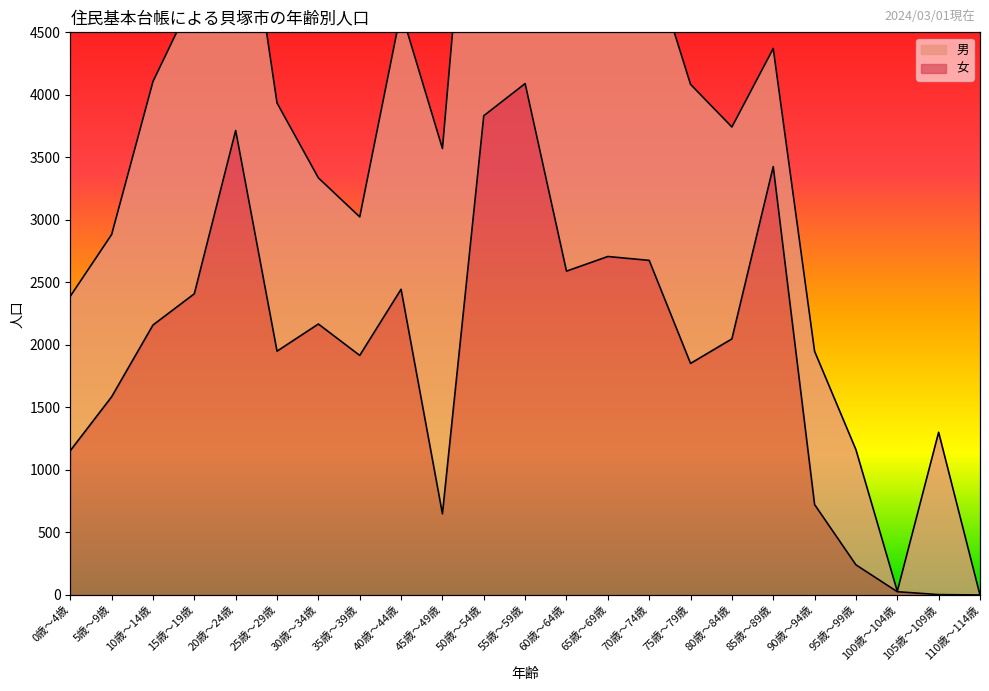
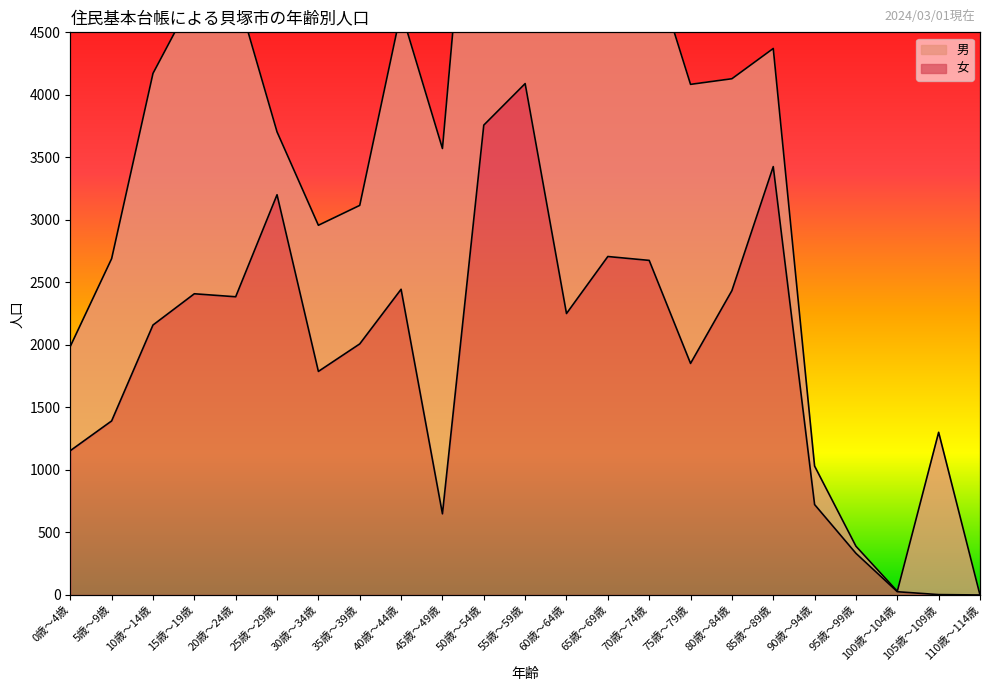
男, 0歳～4歳: 1240 -> 830
女, 5歳～9歳: 1590 -> 1390
男, 10歳～14歳: 1950 -> 2010
女, 20歳～24歳: 3720 -> 2390
女, 25歳～29歳: 1950 -> 3200
男, 25歳～29歳: 1990 -> 500
女, 30歳～34歳: 2170 -> 1790
女, 35歳～39歳: 1920 -> 2010
女, 50歳～54歳: 3830 -> 3760
女, 60歳～64歳: 2590 -> 2250
女, 80歳～84歳: 2050 -> 2430
男, 90歳～94歳: 1230 -> 310
女, 95歳～99歳: 240 -> 330
男, 95歳～99歳: 920 -> 60
